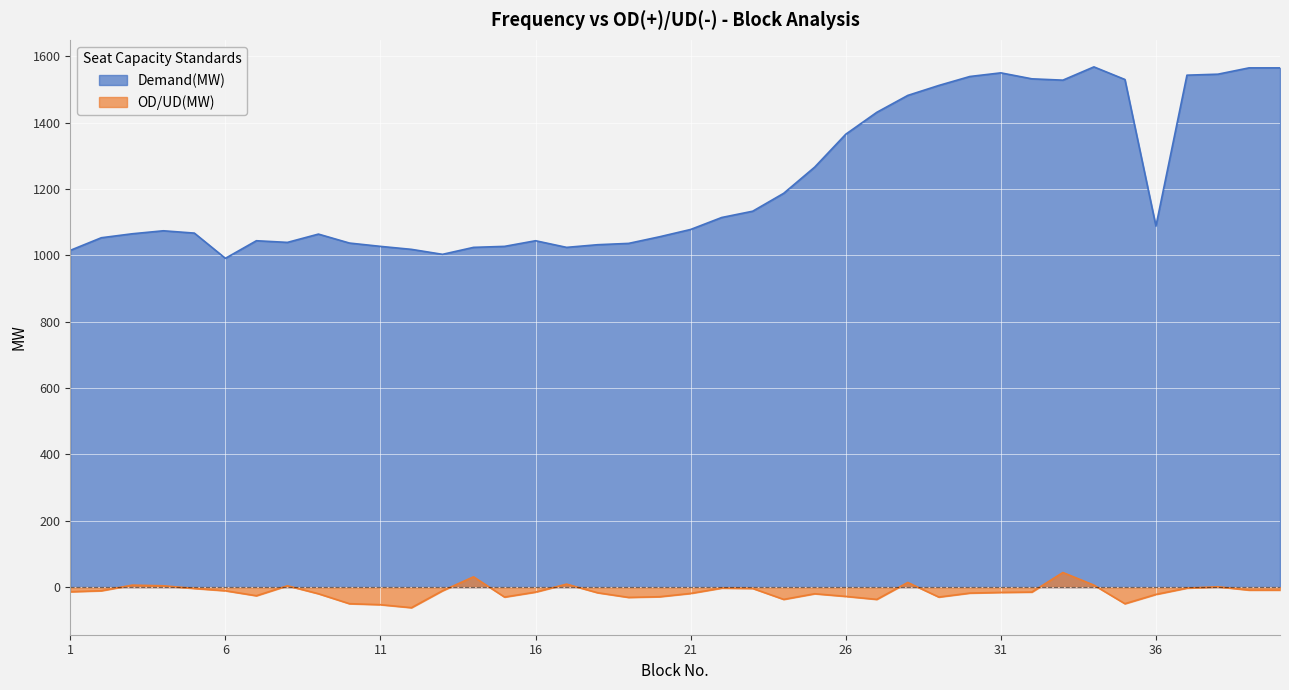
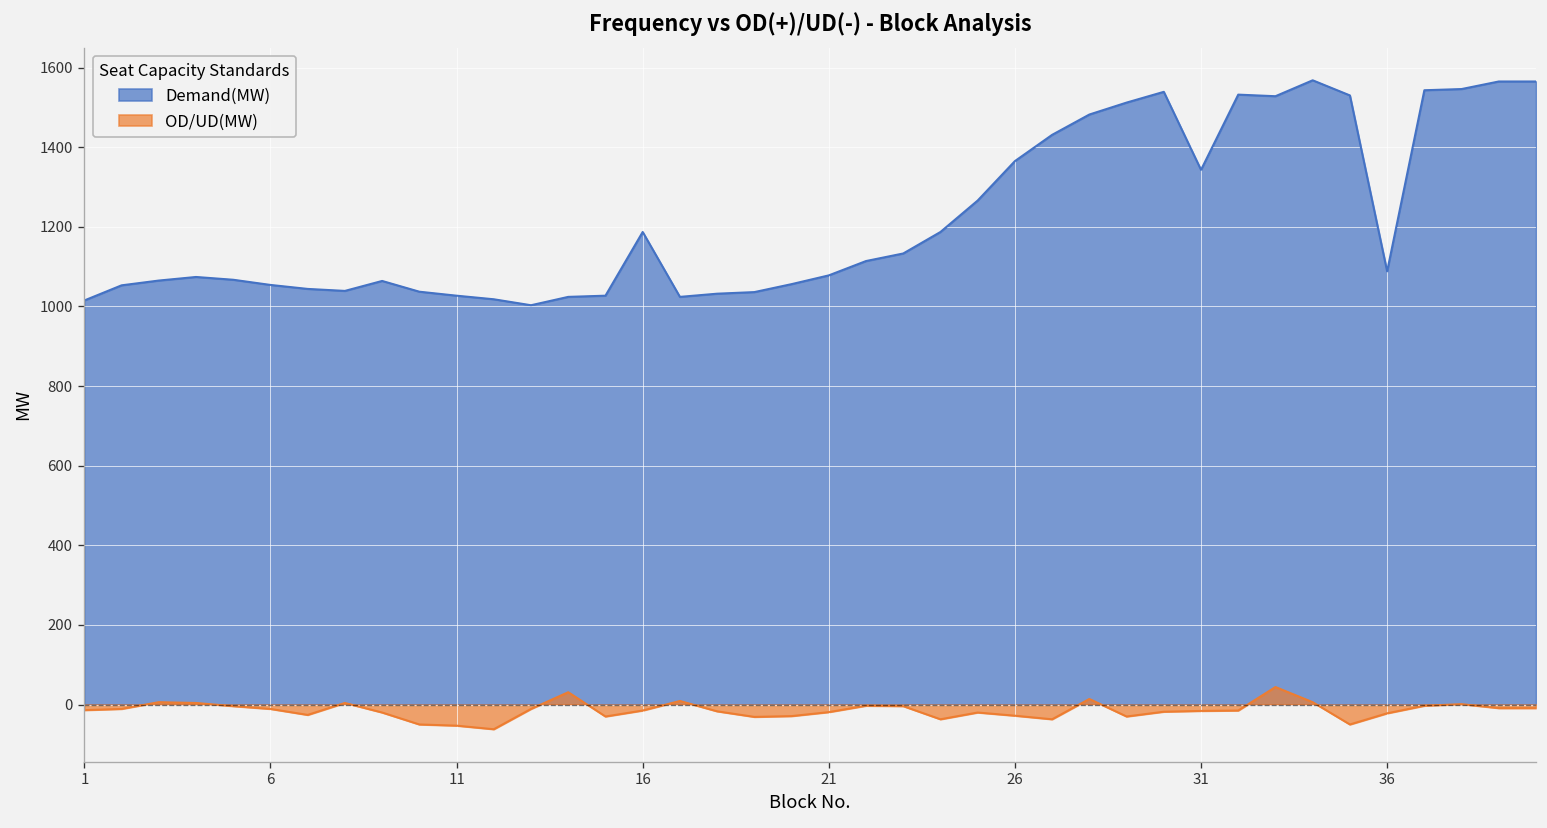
Demand(MW), 6: 990 -> 1050
Demand(MW), 16: 1040 -> 1190
Demand(MW), 31: 1550 -> 1340
